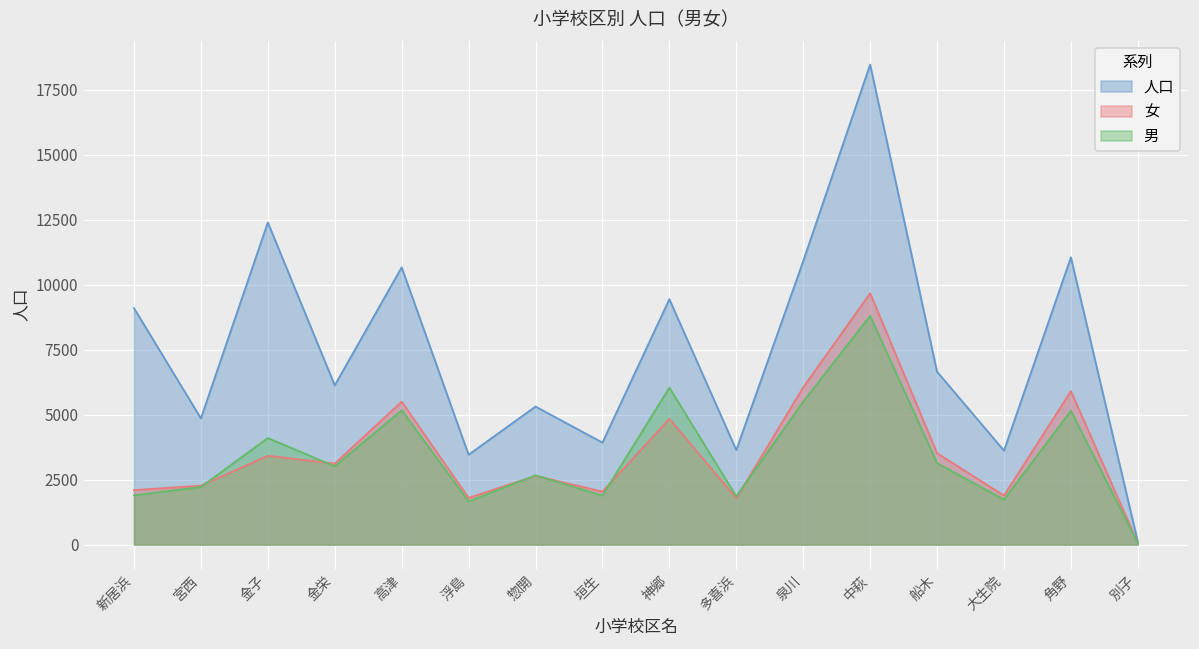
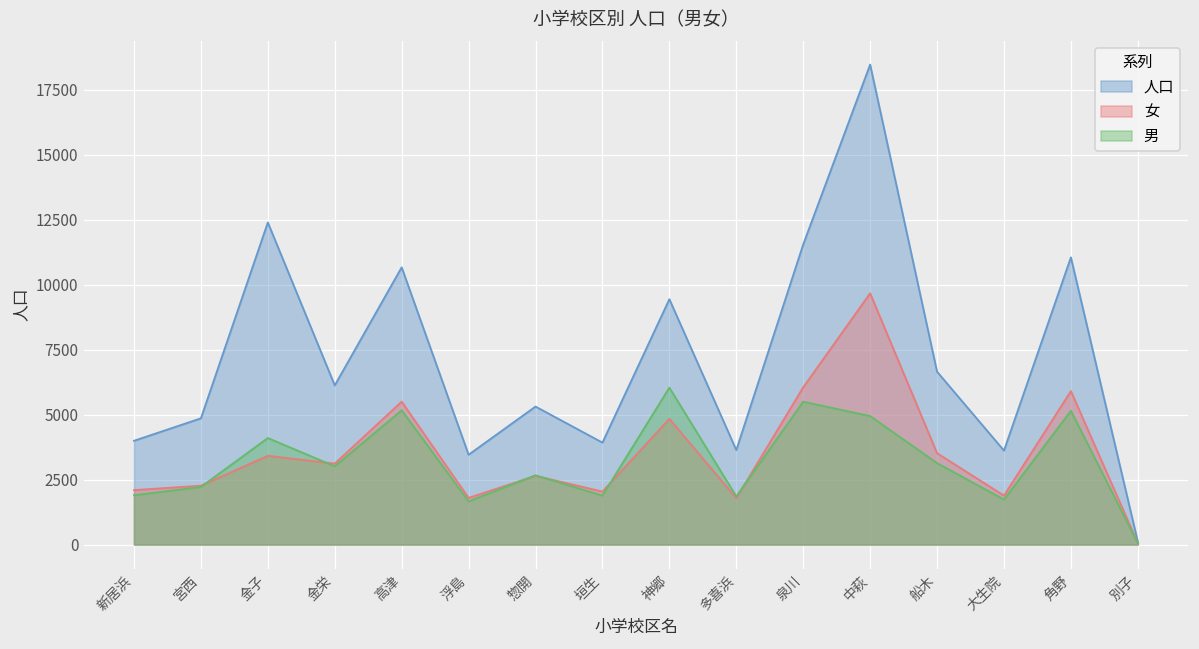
人口, 新居浜: 9100 -> 4000
人口, 泉川: 10900 -> 11500
男, 中萩: 8800 -> 4900
